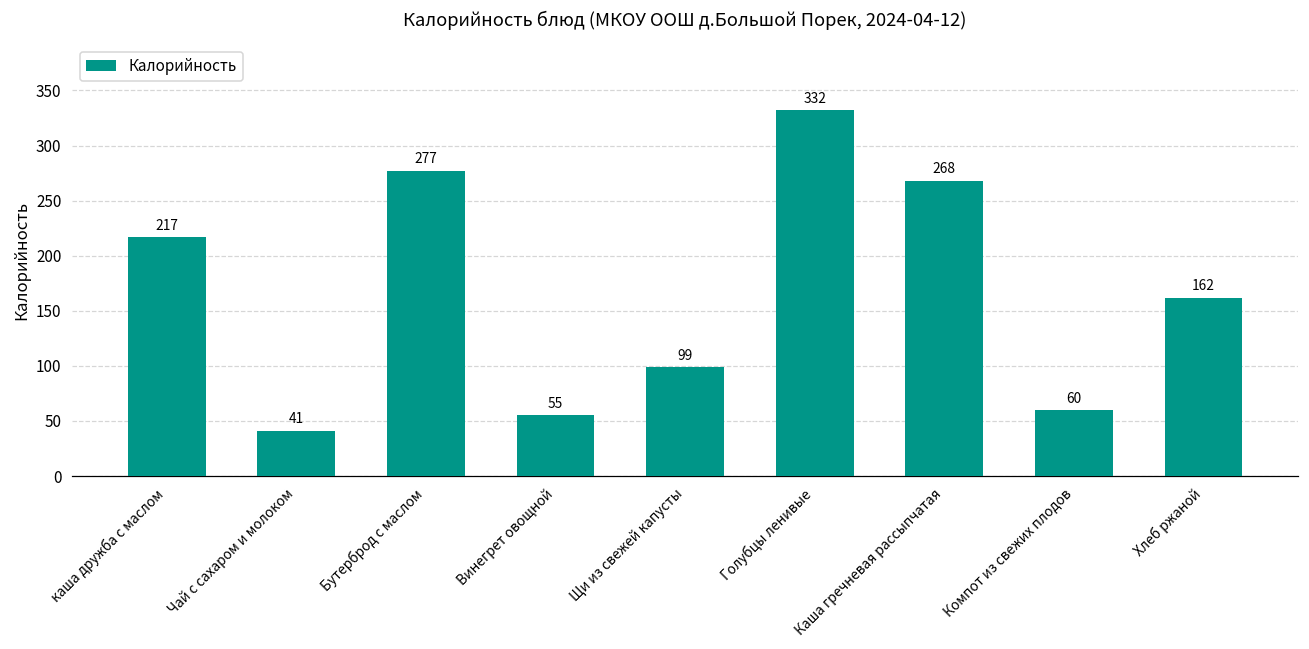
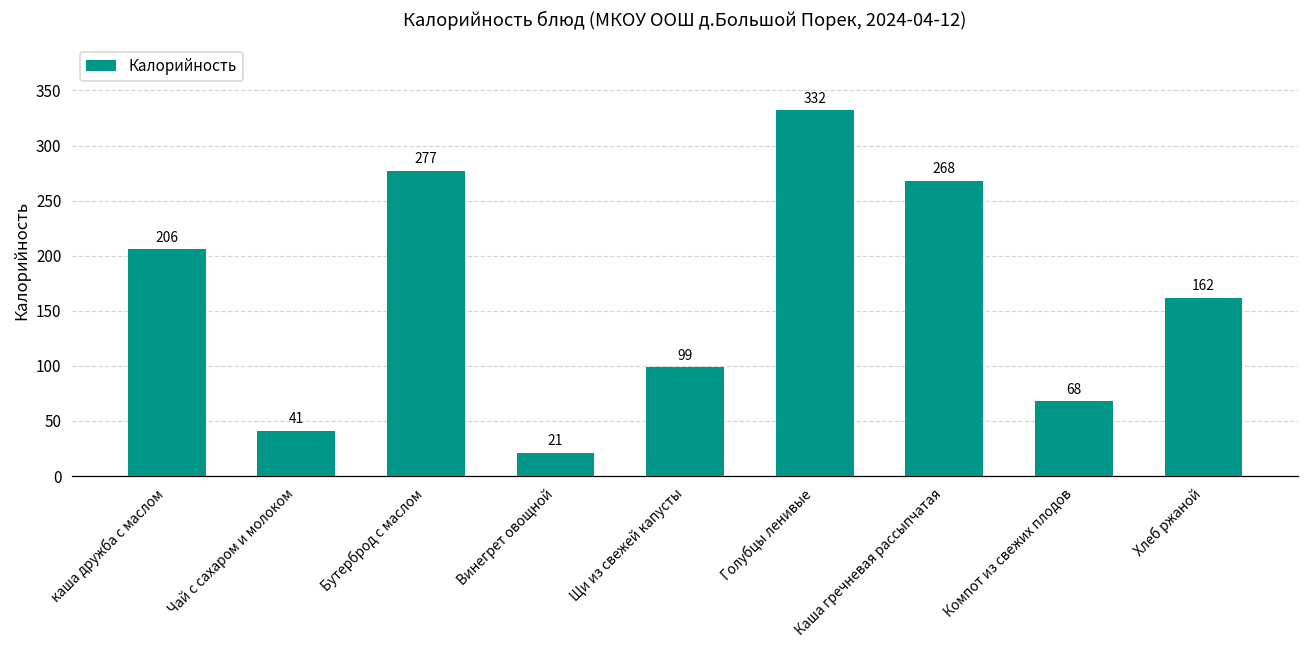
каша дружба с маслом: 217 -> 206
Винегрет овощной: 55 -> 21
Компот из свежих плодов: 60 -> 68
